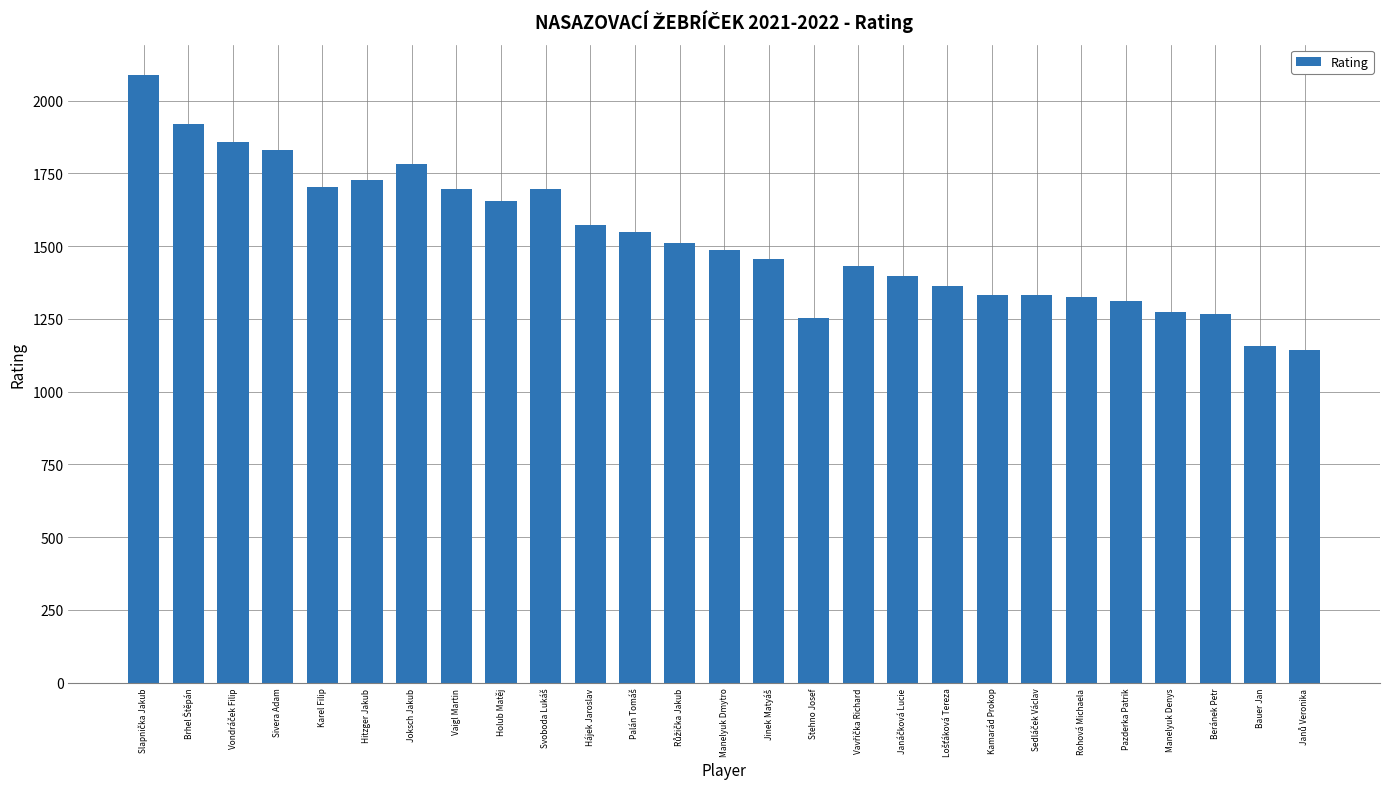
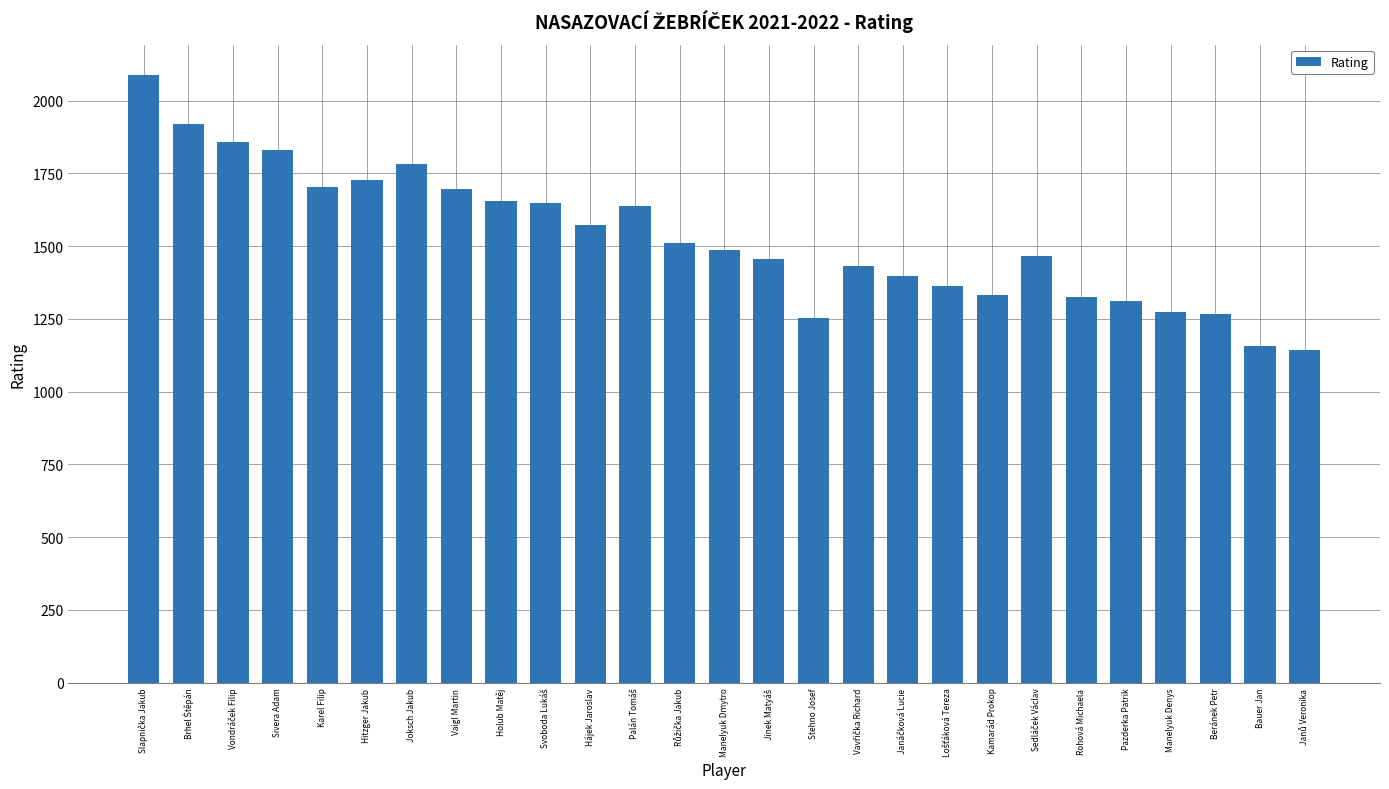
Svoboda Lukáš: 1700 -> 1650
Palán Tomáš: 1550 -> 1640
Sedláček Václav: 1330 -> 1470
